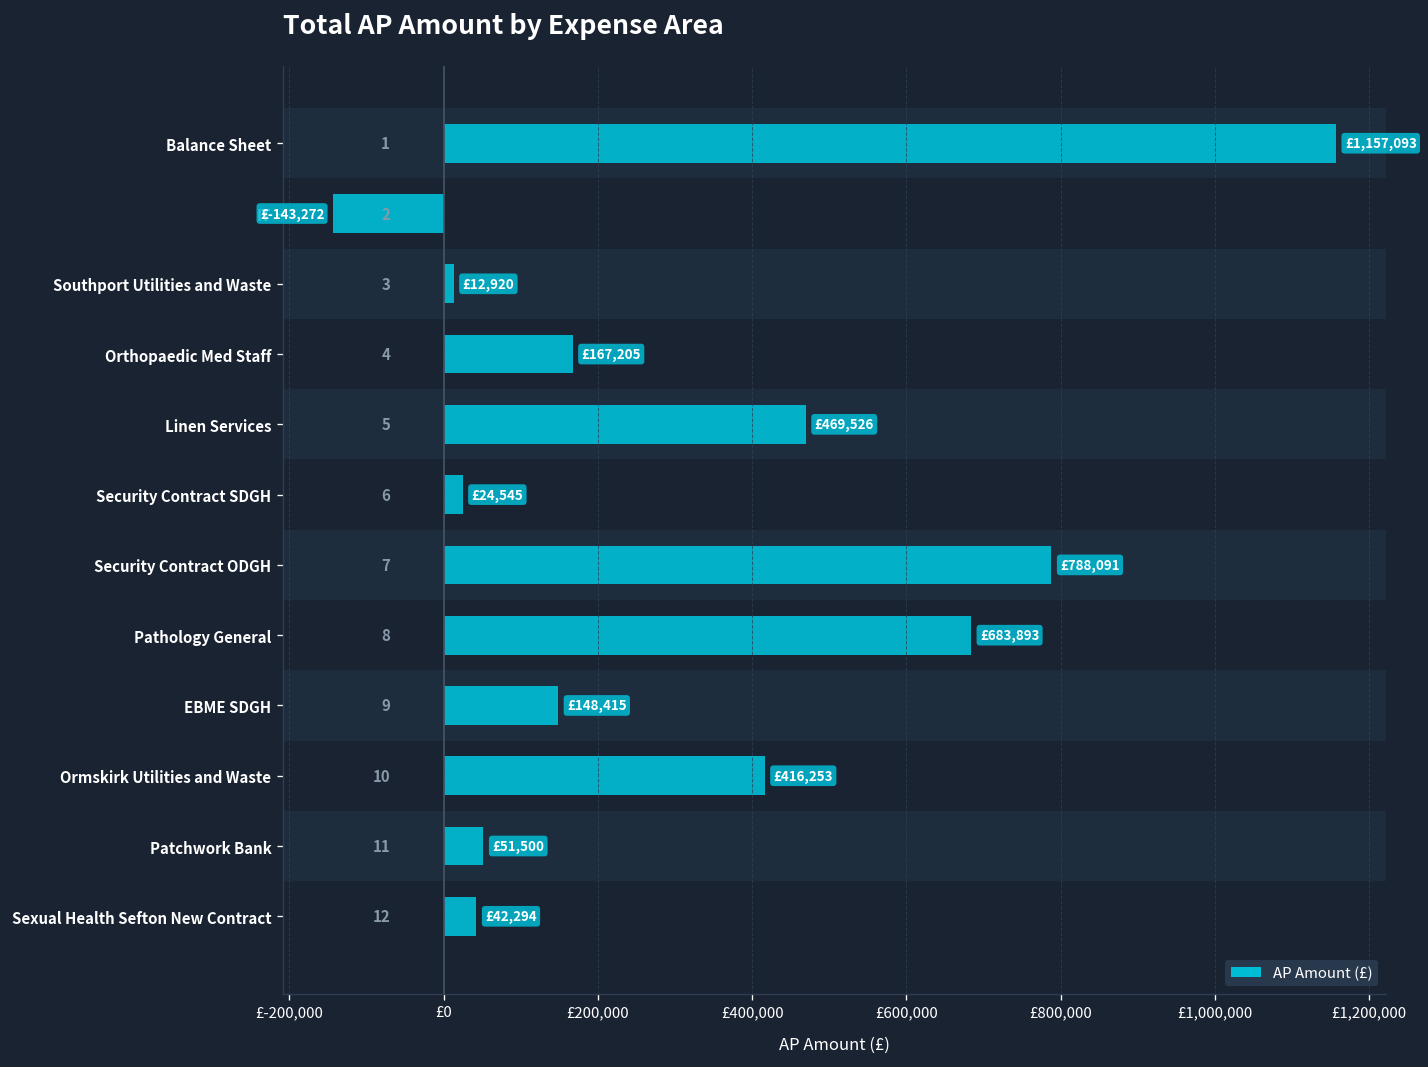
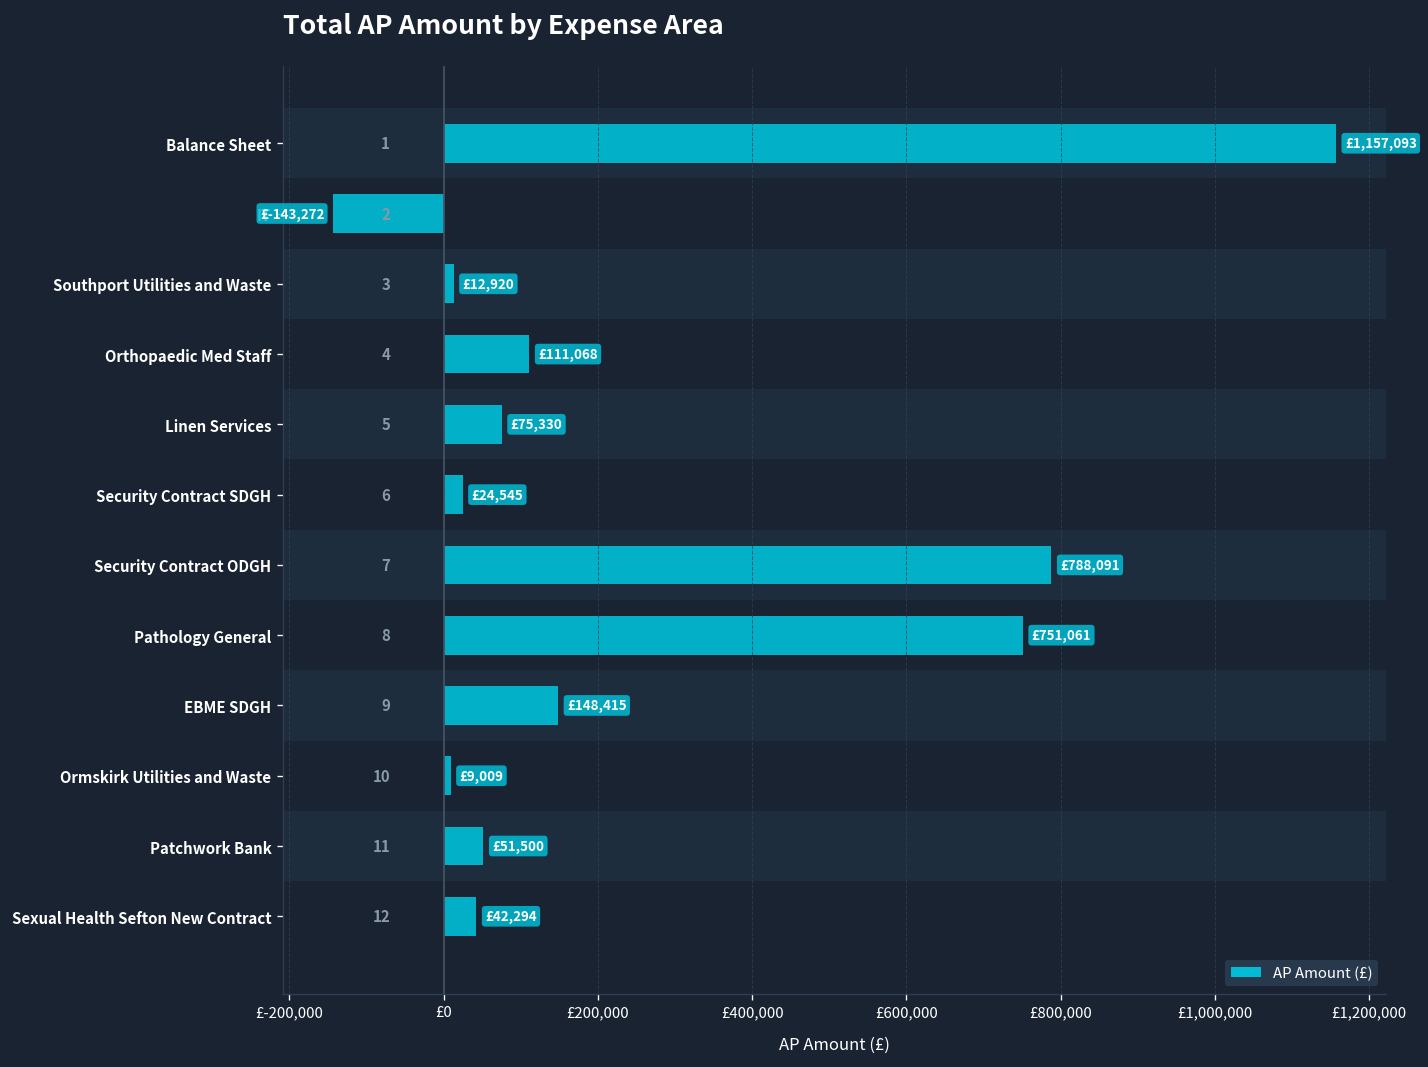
Orthopaedic Med Staff: £167,205 -> £111,068
Linen Services: £469,526 -> £75,330
Pathology General: £683,893 -> £751,061
Ormskirk Utilities and Waste: £416,253 -> £9,009
